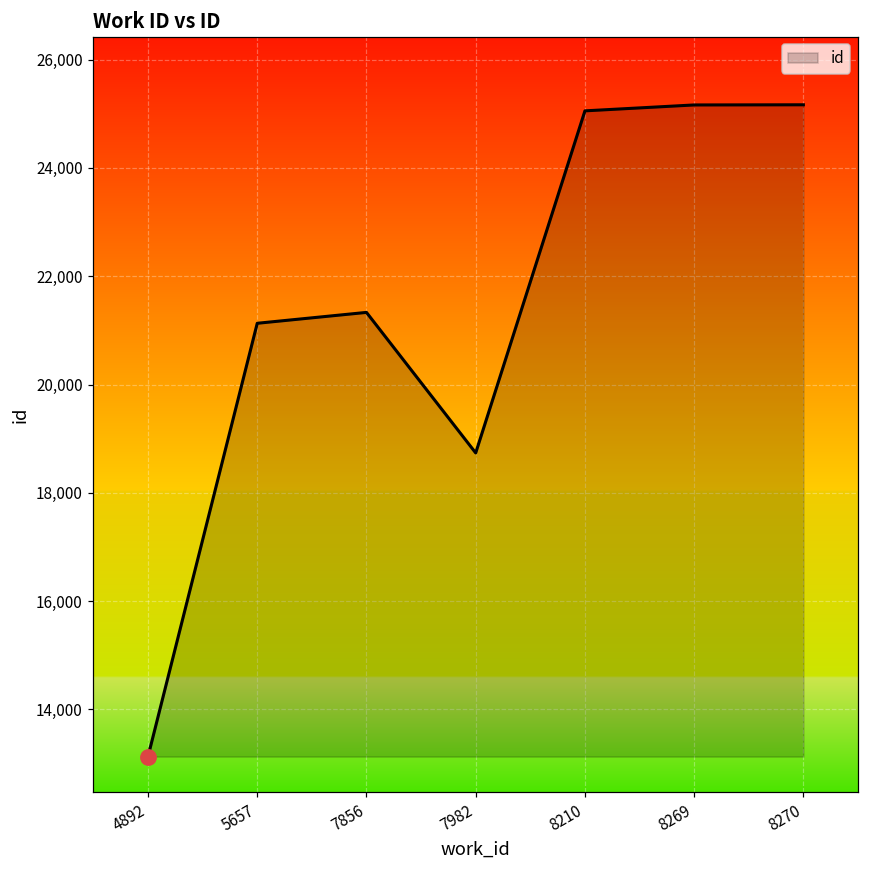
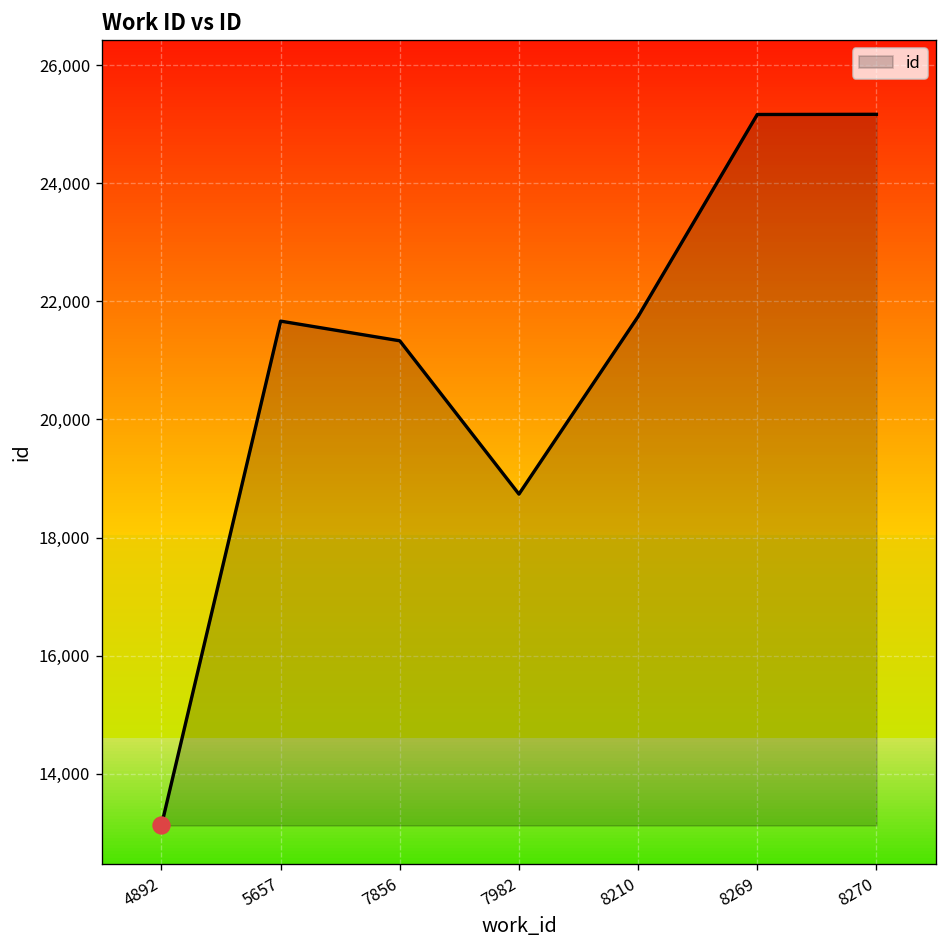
id, 5657: 21,100 -> 21,700
id, 8210: 25,100 -> 21,700
